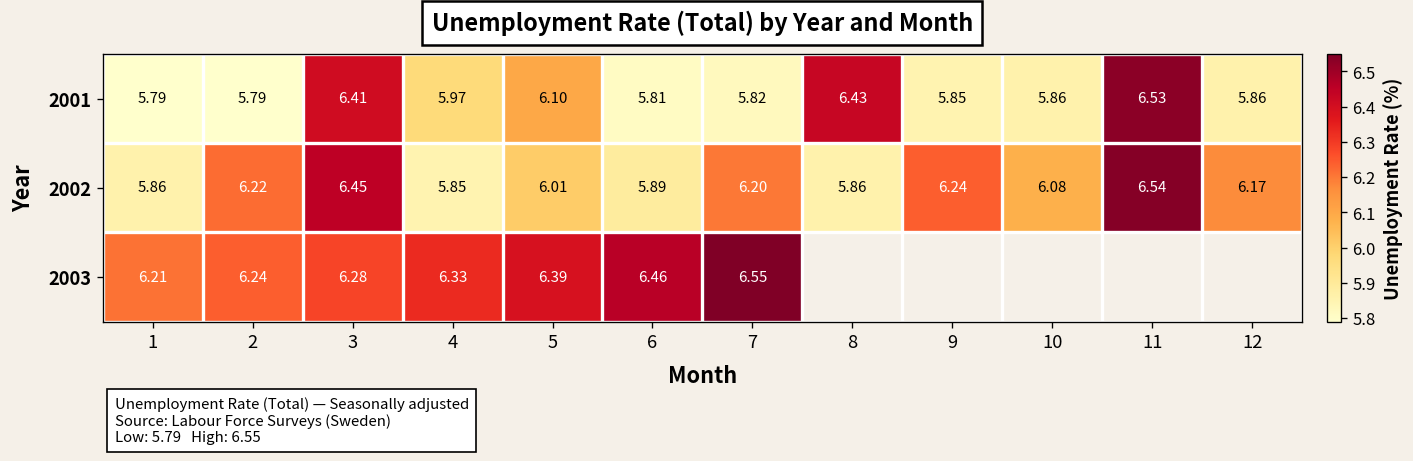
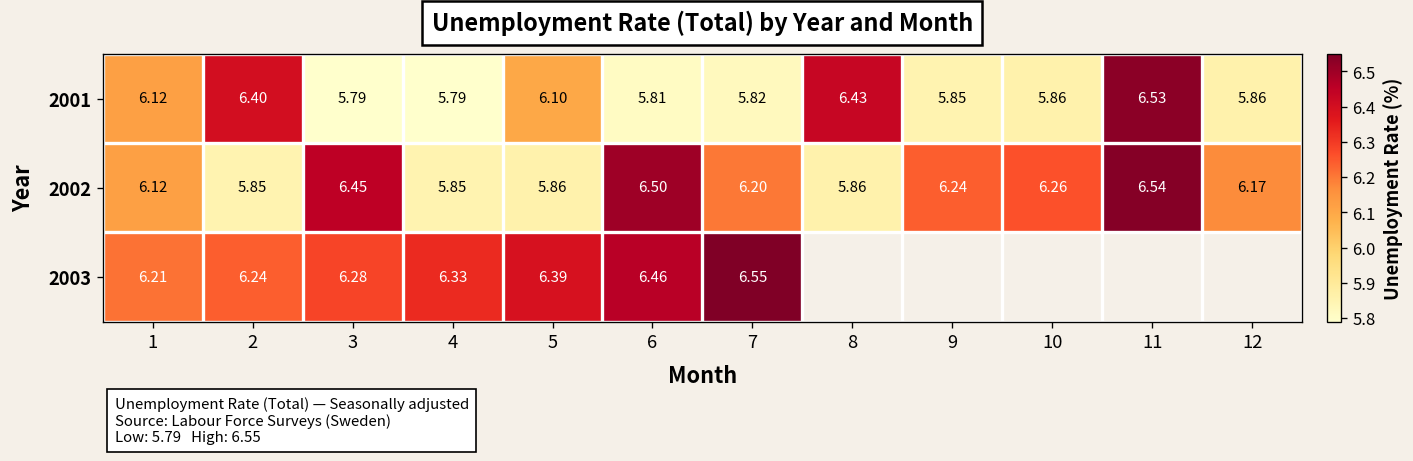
2001, 1: 5.79 -> 6.12
2001, 2: 5.79 -> 6.40
2001, 3: 6.41 -> 5.79
2001, 4: 5.97 -> 5.79
2002, 1: 5.86 -> 6.12
2002, 2: 6.22 -> 5.85
2002, 5: 6.01 -> 5.86
2002, 6: 5.89 -> 6.50
2002, 10: 6.08 -> 6.26
